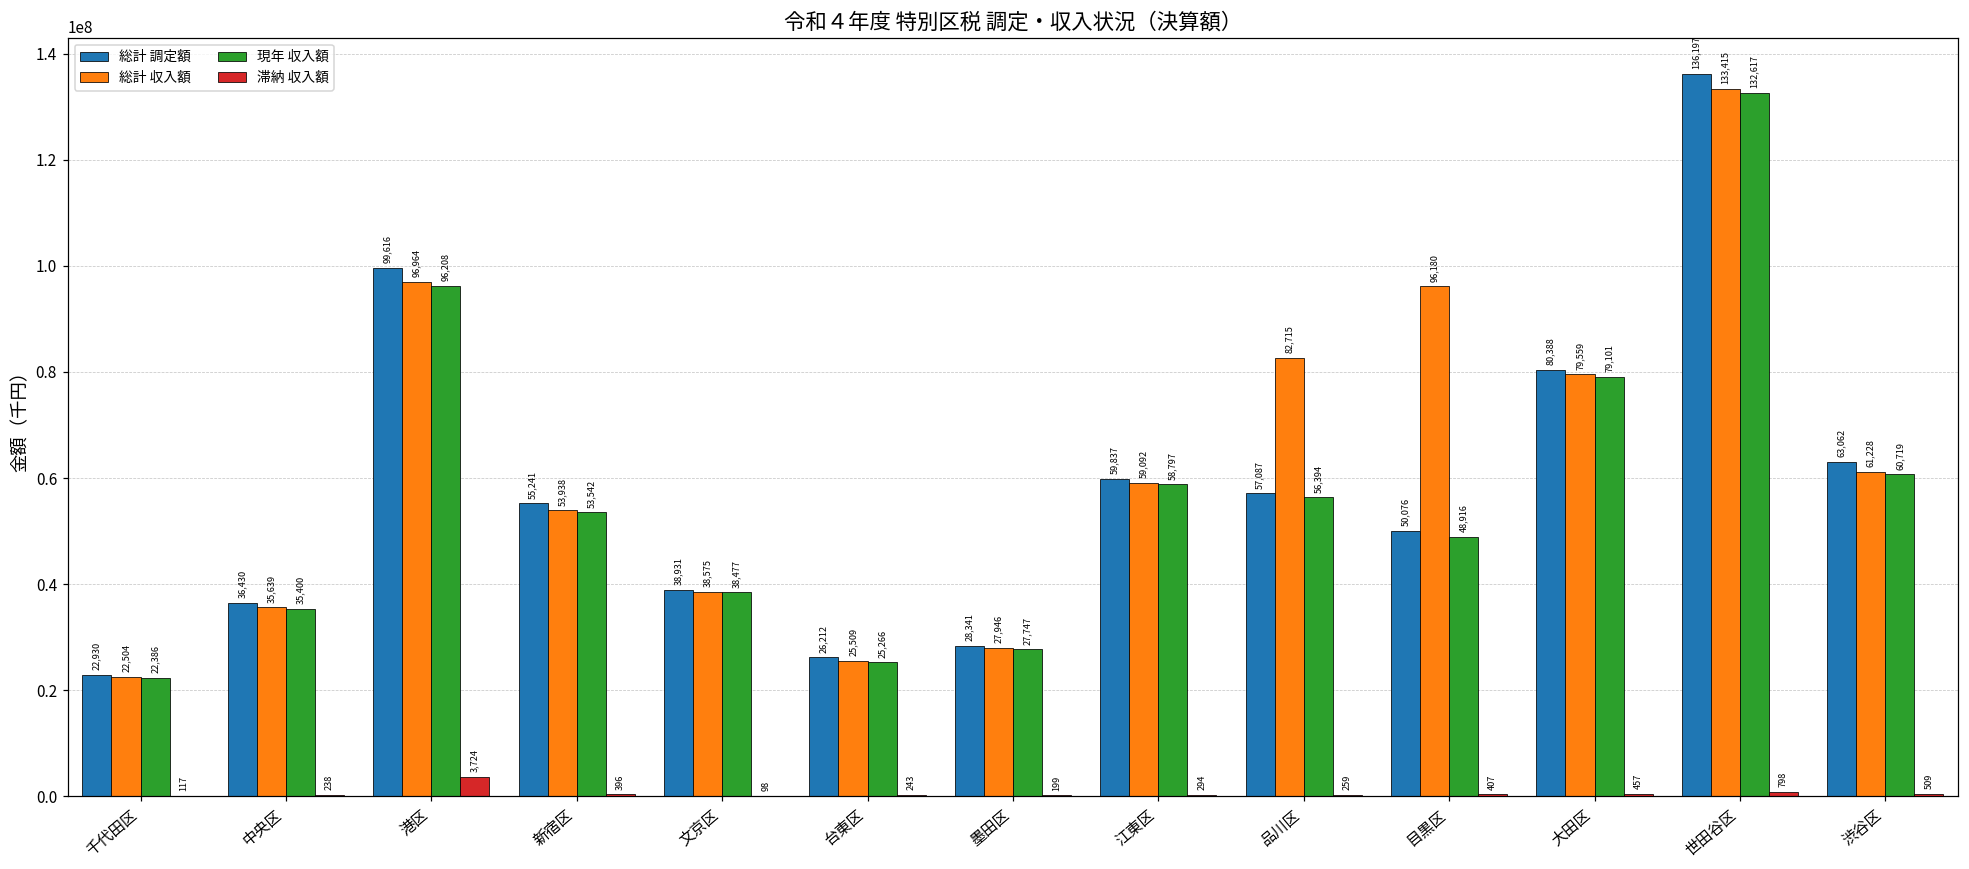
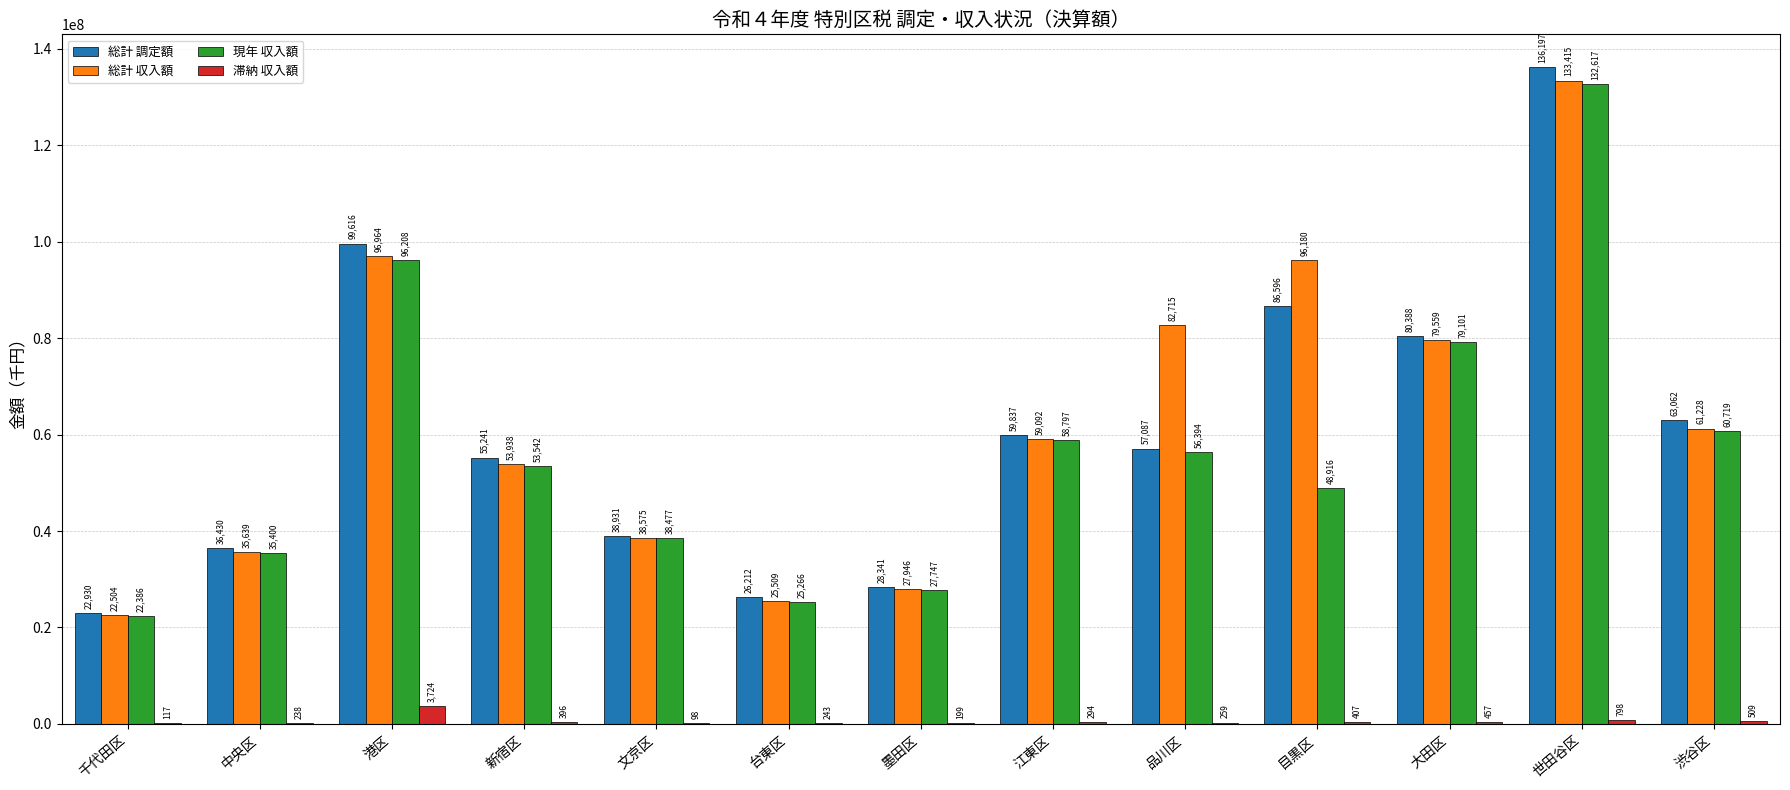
総計 調定額, 目黒区: 50,076 -> 86,596
